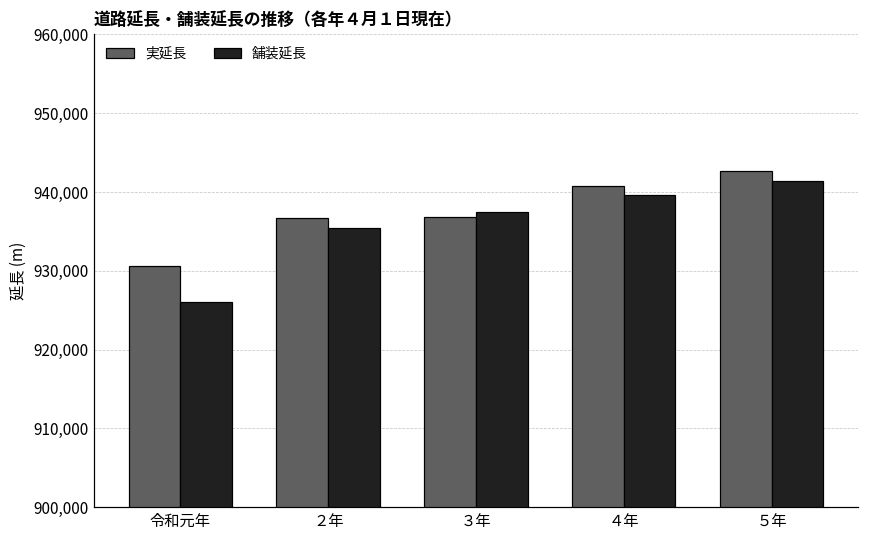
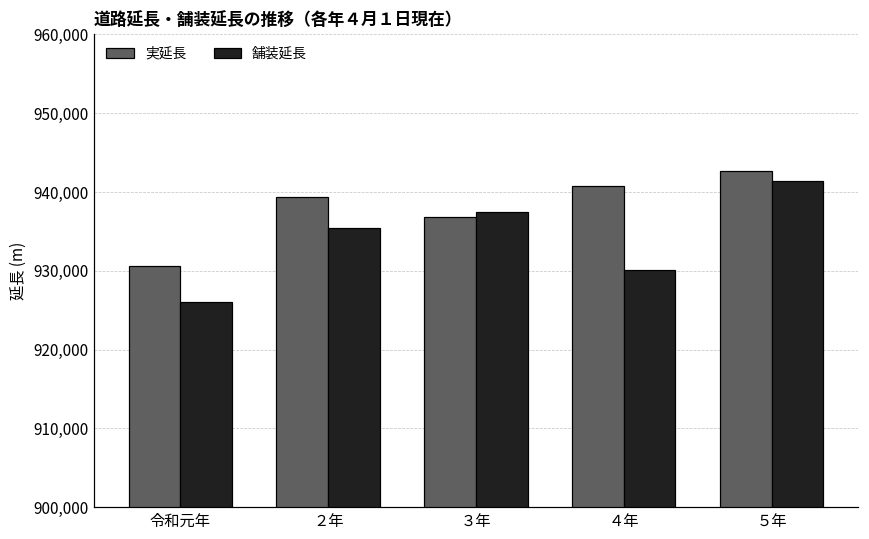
実延長, ２年: 937,000 -> 939,000
舗装延長, ４年: 940,000 -> 930,000
